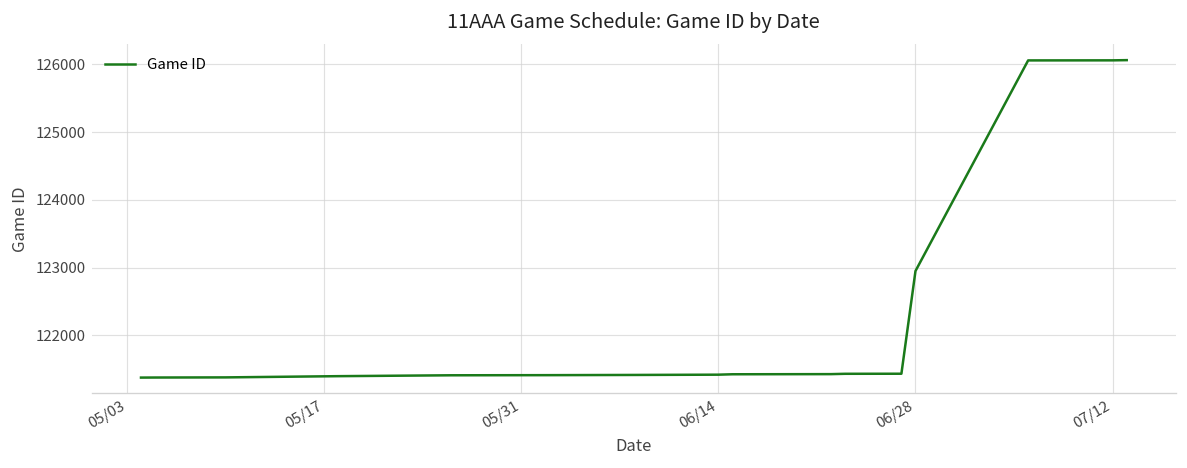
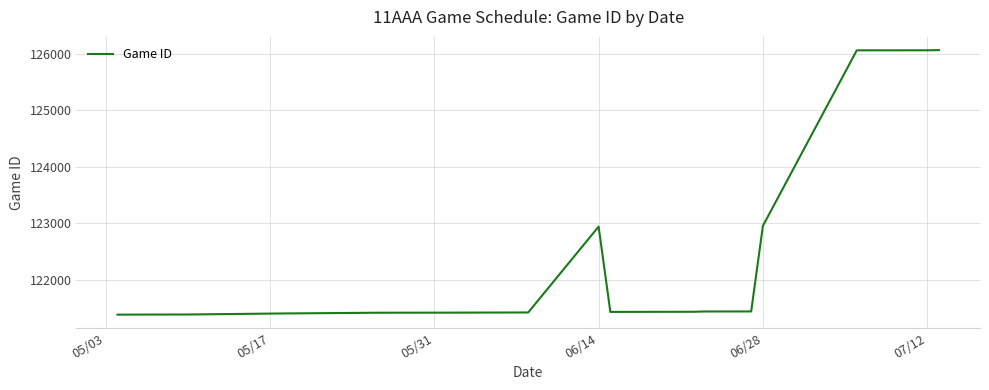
06/14: 121400 -> 122900
